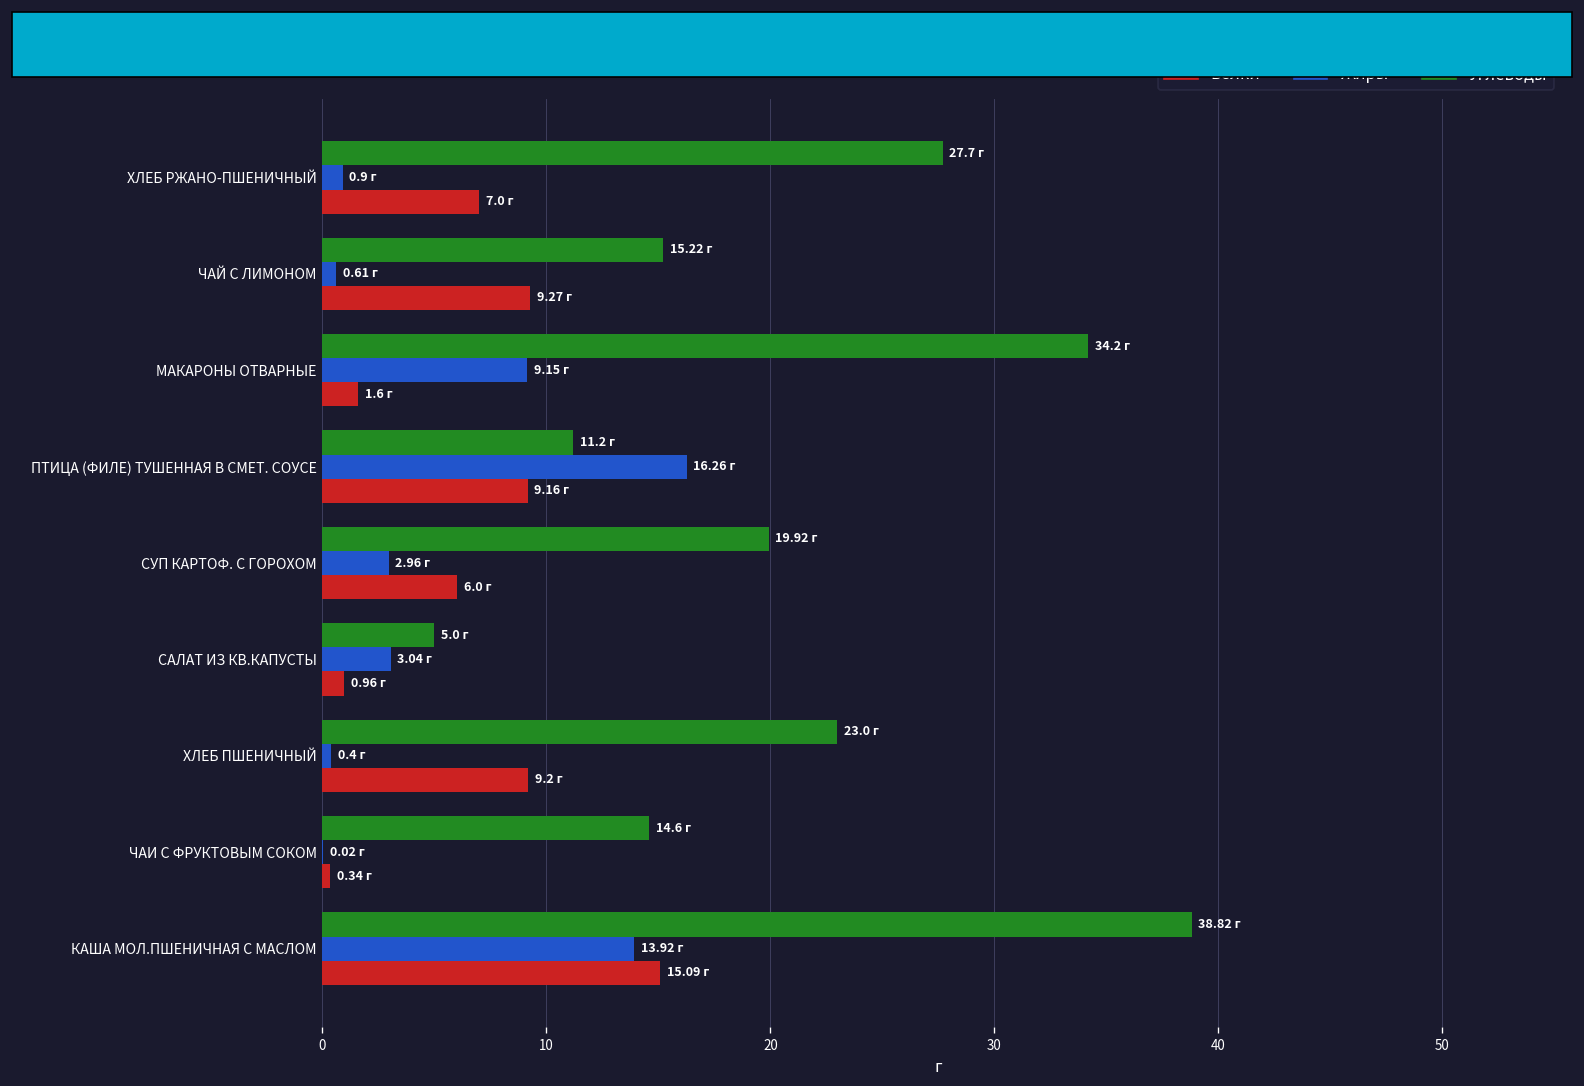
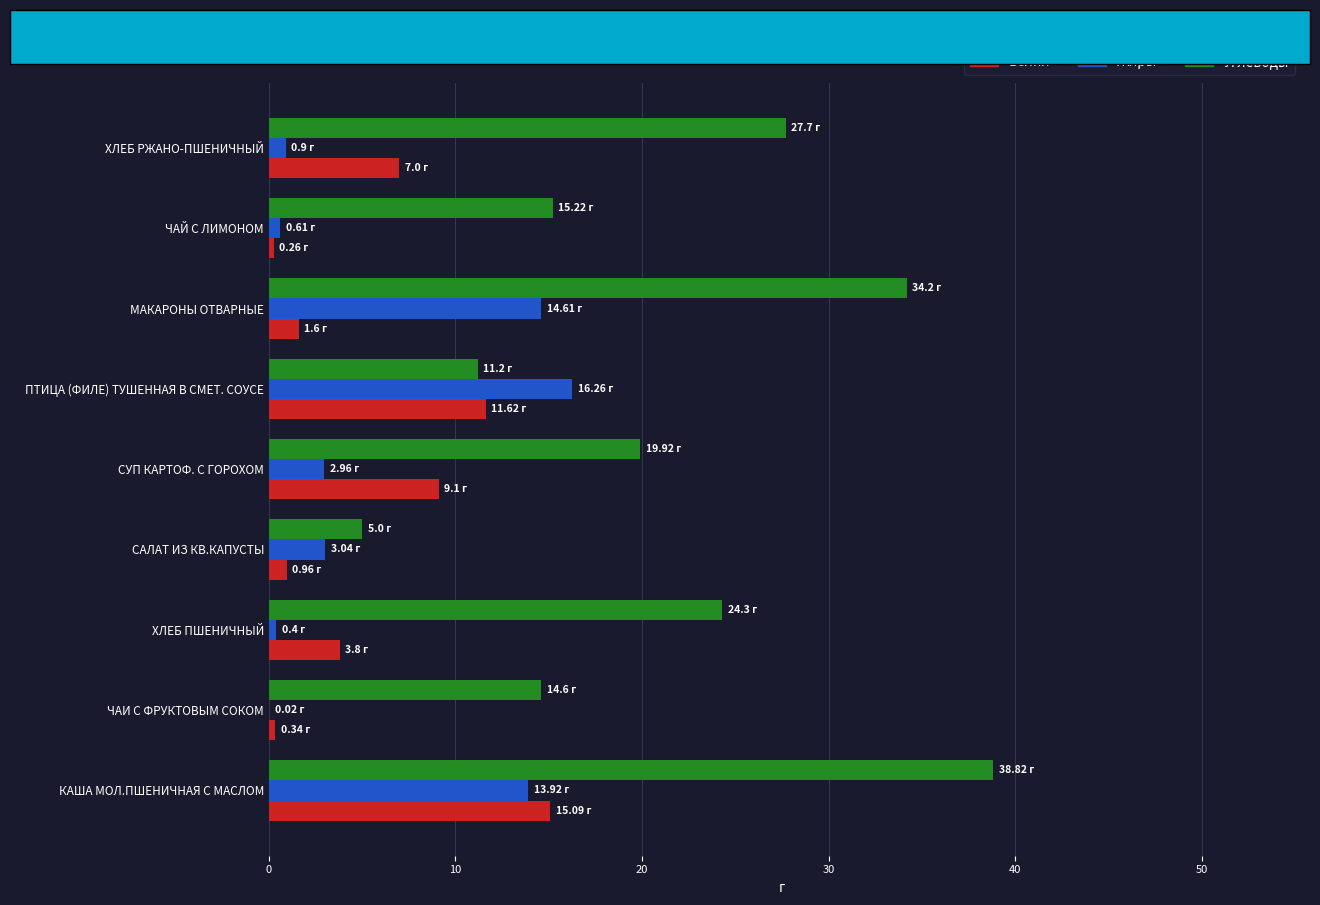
Белки, ЧАЙ С ЛИМОНОМ: 9.27 -> 0.26
Жиры, МАКАРОНЫ ОТВАРНЫЕ: 9.15 -> 14.61
Белки, ПТИЦА (ФИЛЕ) ТУШЕННАЯ В СМЕТ. СОУСЕ: 9.16 -> 11.62
Белки, СУП КАРТОФ. С ГОРОХОМ: 6.0 -> 9.1
Углеводы, ХЛЕБ ПШЕНИЧНЫЙ: 23.0 -> 24.3
Белки, ХЛЕБ ПШЕНИЧНЫЙ: 9.2 -> 3.8
